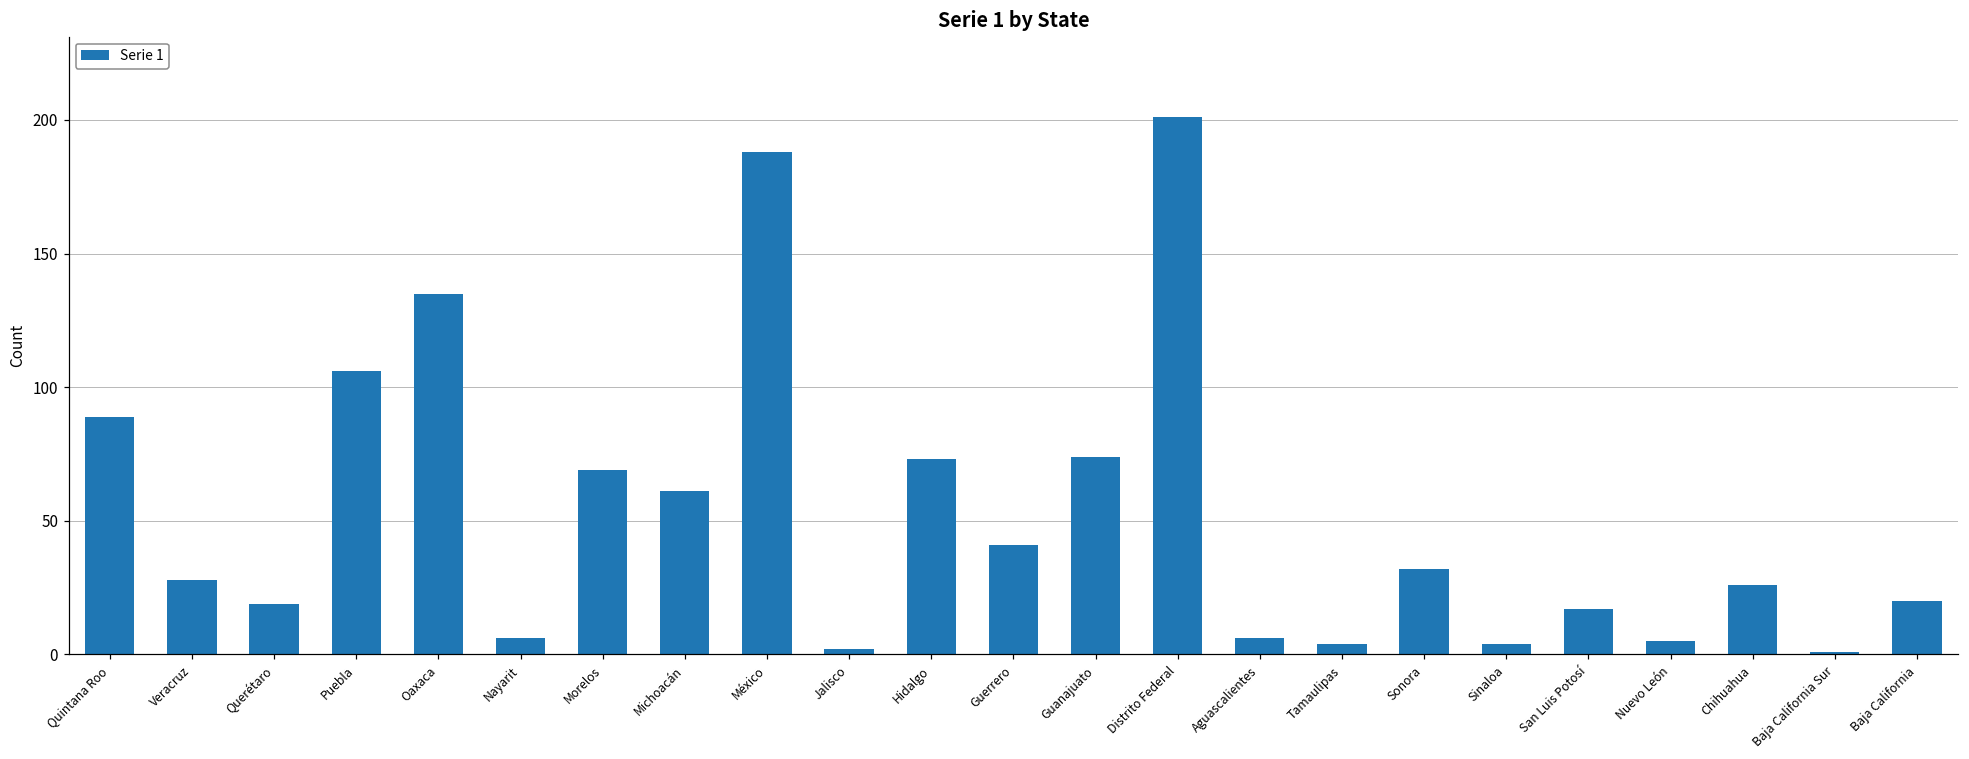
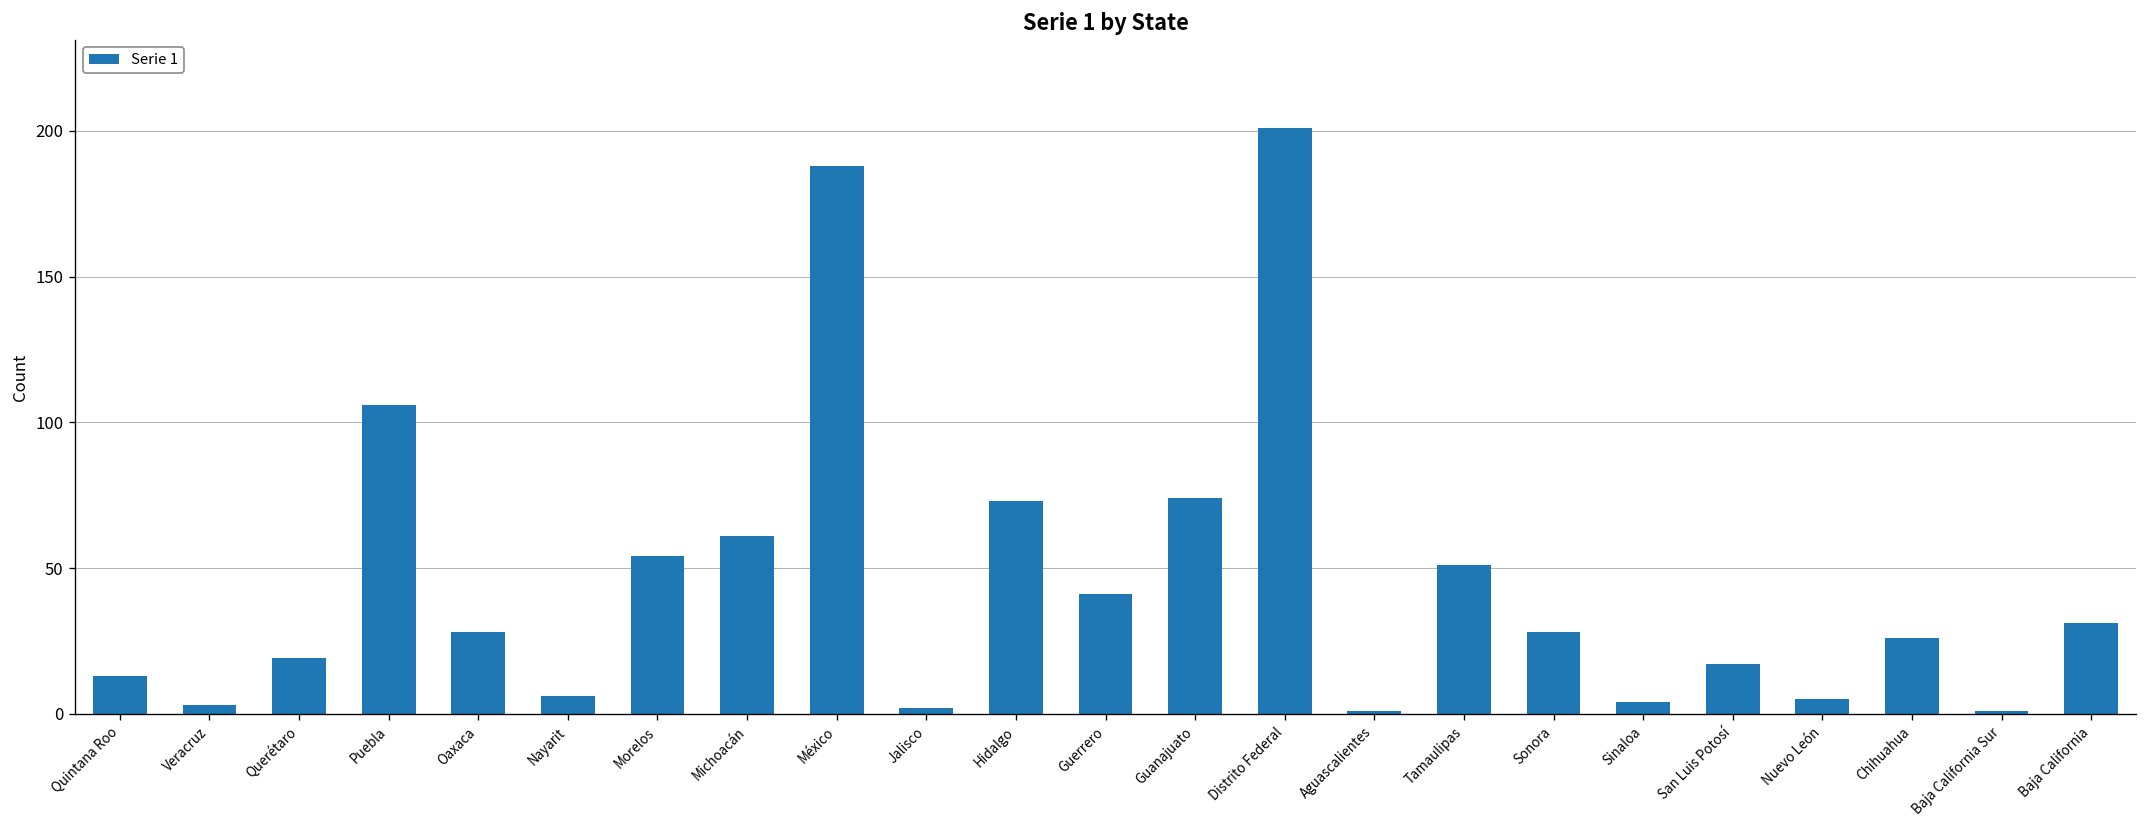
Quintana Roo: 89 -> 13
Veracruz: 28 -> 3
Oaxaca: 135 -> 28
Morelos: 69 -> 54
Aguascalientes: 6 -> 1
Tamaulipas: 4 -> 51
Sonora: 32 -> 28
Baja California: 20 -> 31
